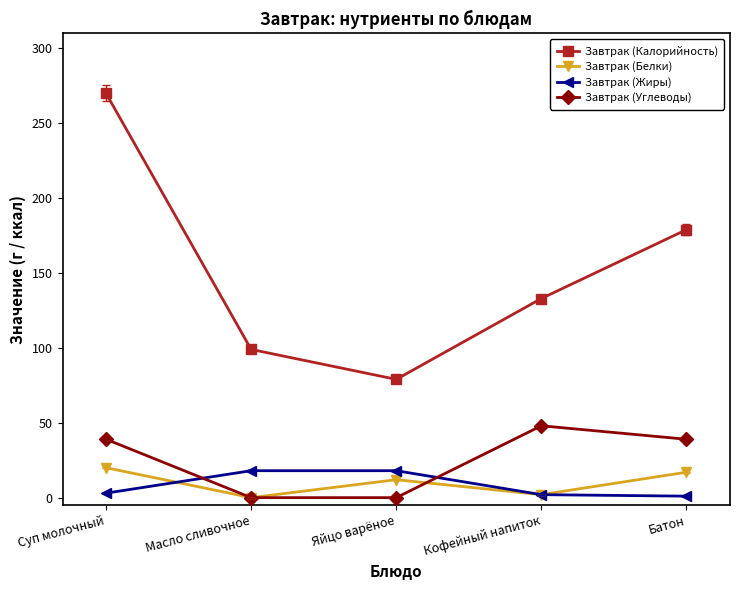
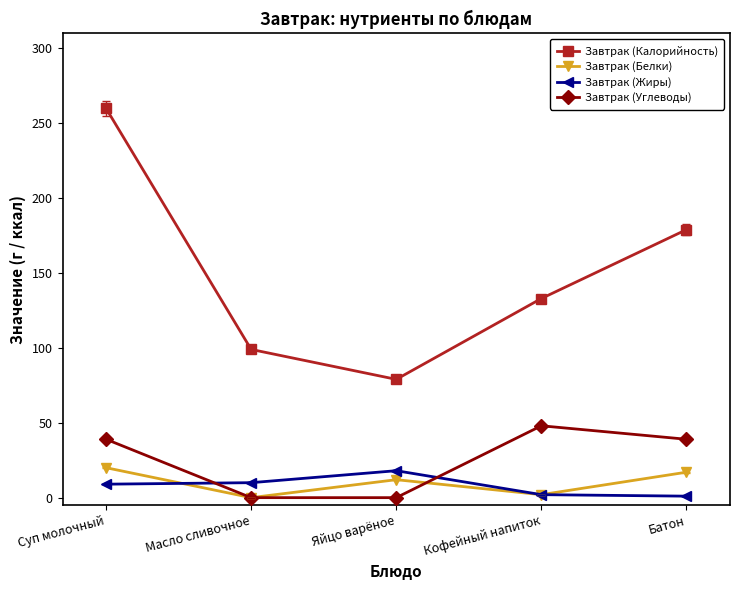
Завтрак (Калорийность), Суп молочный: 270 -> 260
Завтрак (Жиры), Суп молочный: 3 -> 9
Завтрак (Жиры), Масло сливочное: 18 -> 10
